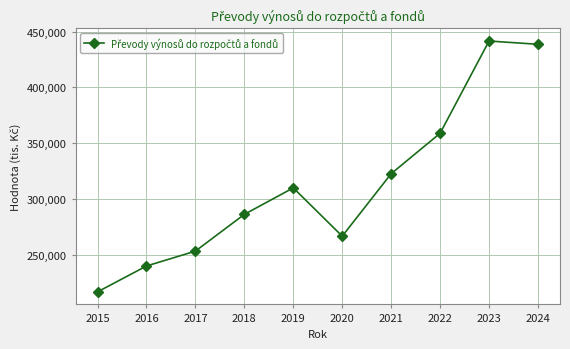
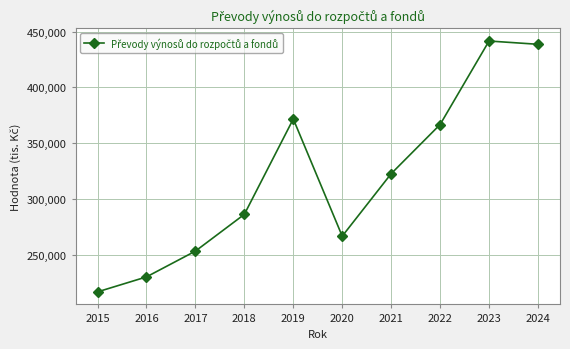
2016: 240,000 -> 230,000
2019: 310,000 -> 372,000
2022: 359,000 -> 367,000
